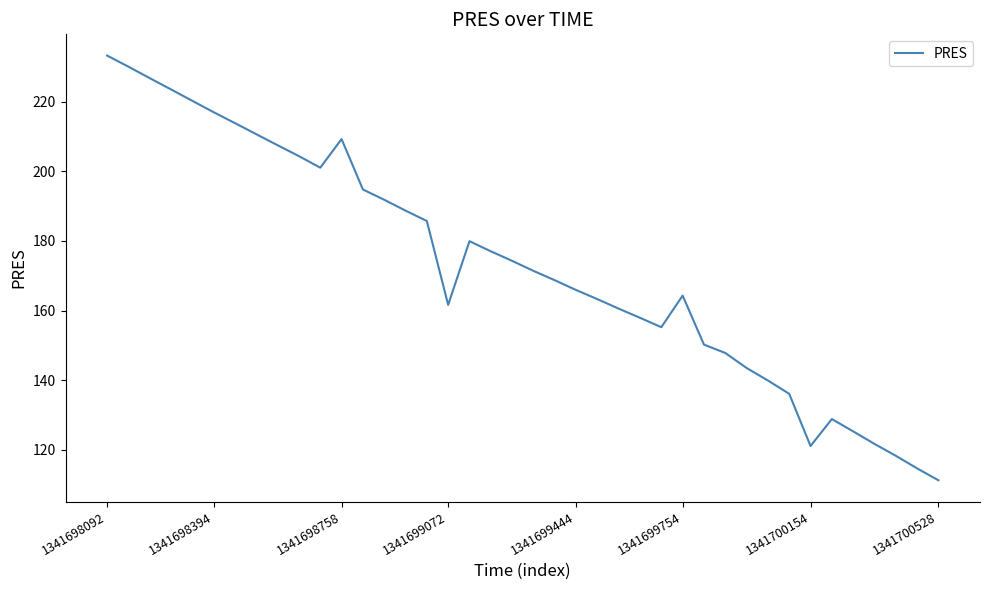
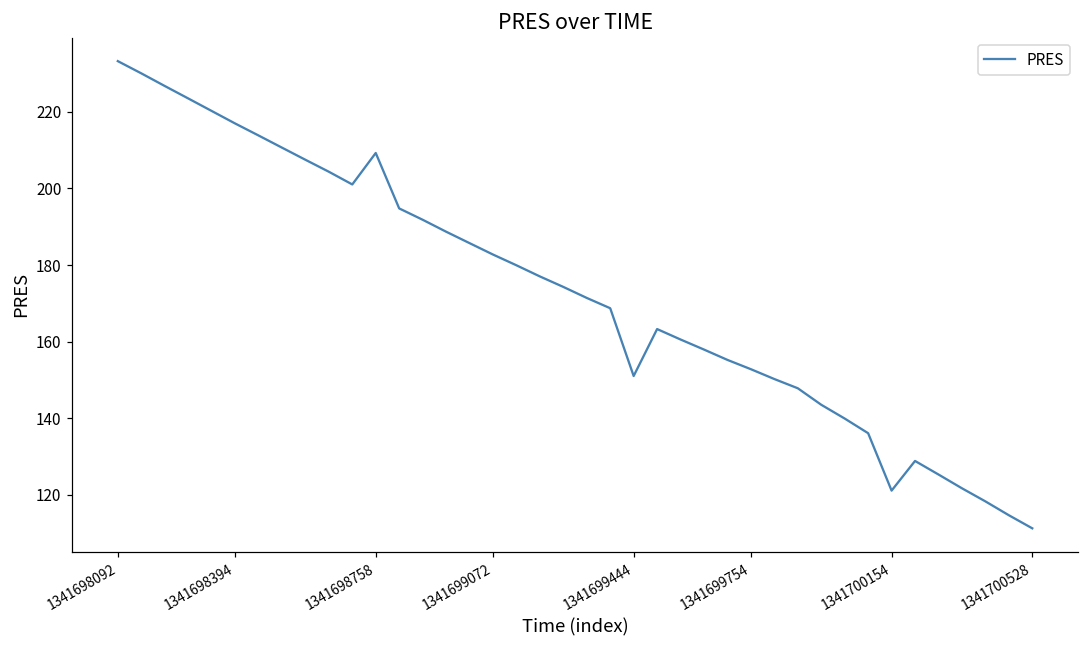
1341699072: 162 -> 183
1341699444: 166 -> 151
1341699754: 164 -> 153
